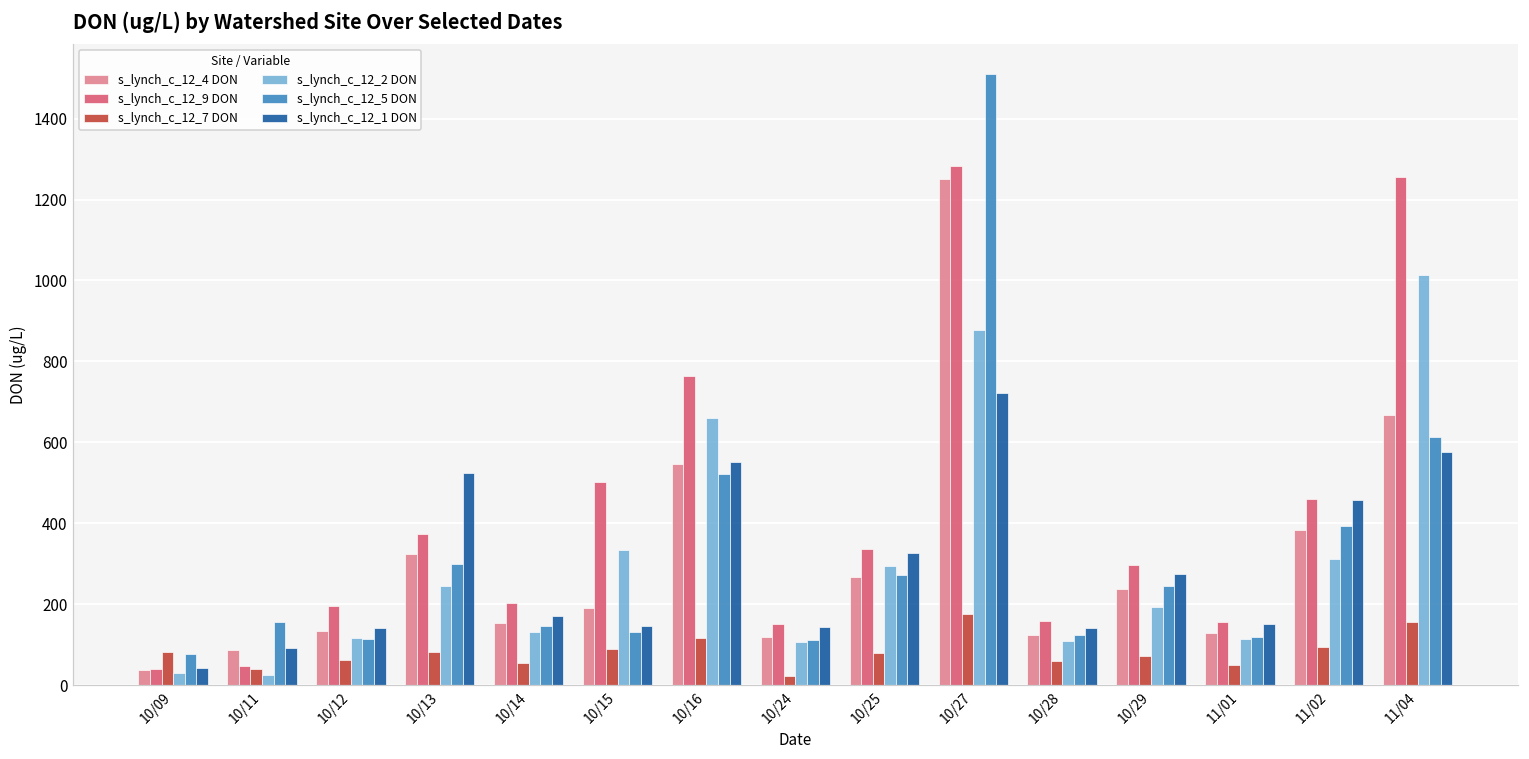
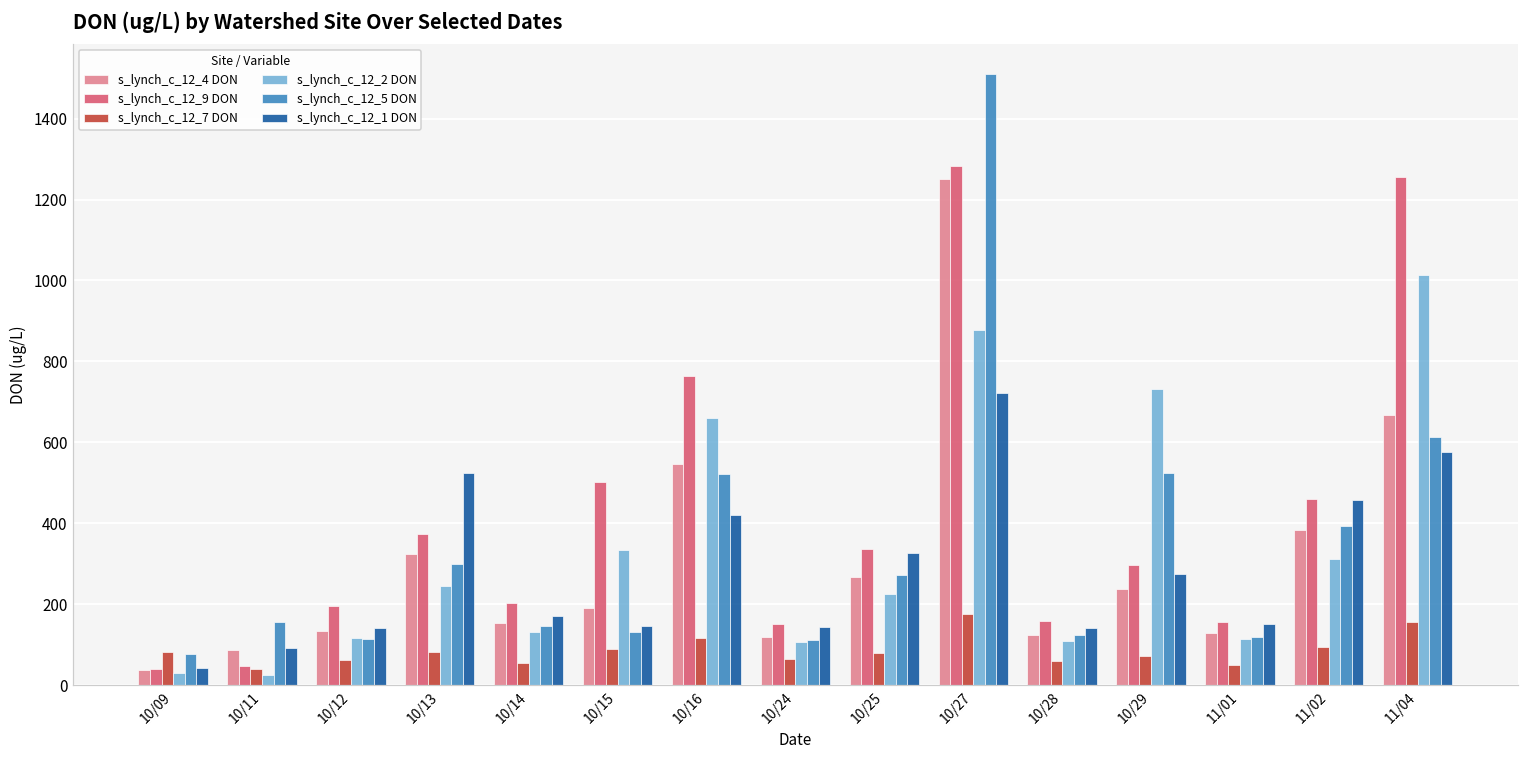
s_lynch_c_12_1 DON, 10/16: 550 -> 420
s_lynch_c_12_7 DON, 10/24: 20 -> 70
s_lynch_c_12_2 DON, 10/25: 290 -> 230
s_lynch_c_12_2 DON, 10/29: 190 -> 730
s_lynch_c_12_5 DON, 10/29: 250 -> 520
